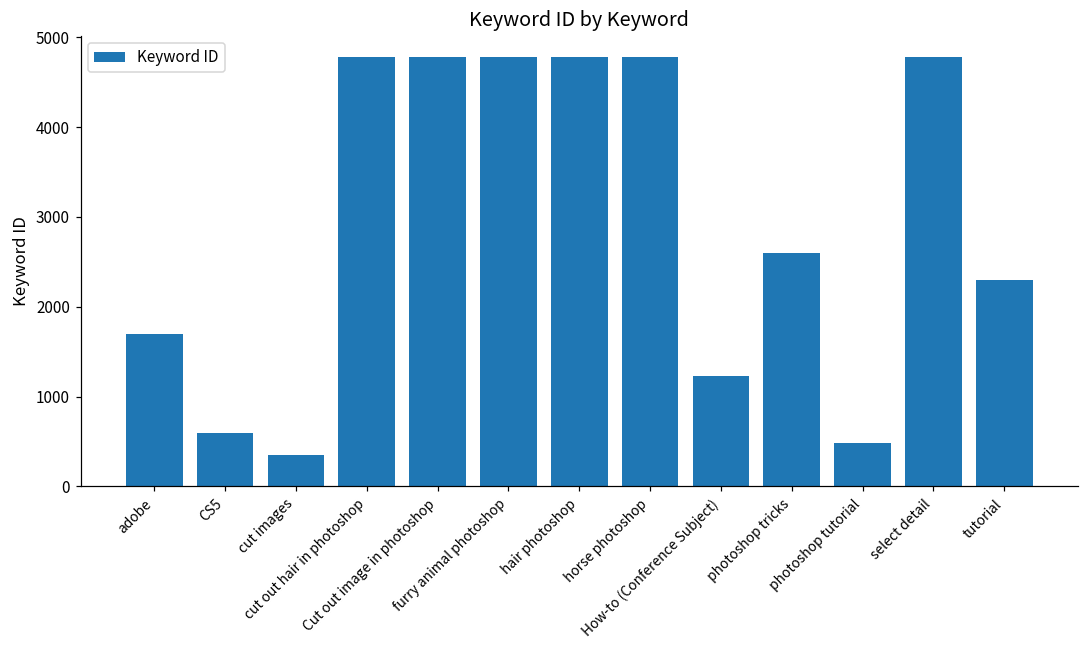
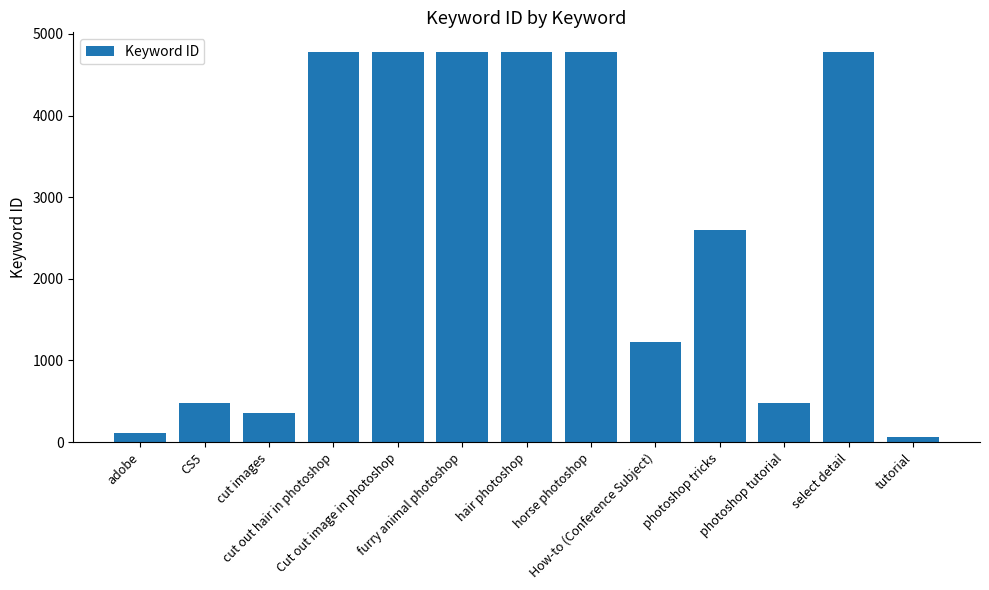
adobe: 1700 -> 100
CS5: 600 -> 500
tutorial: 2300 -> 100
